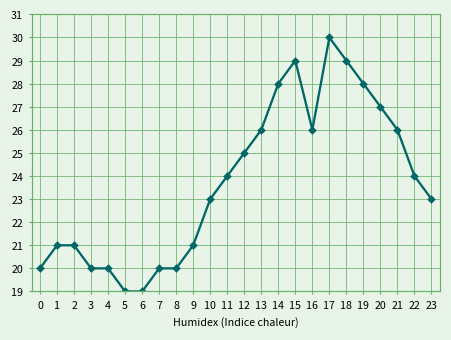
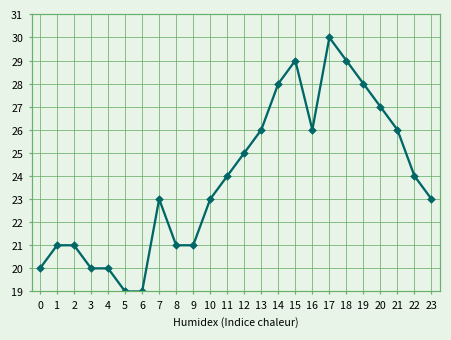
7: 20 -> 23
8: 20 -> 21
